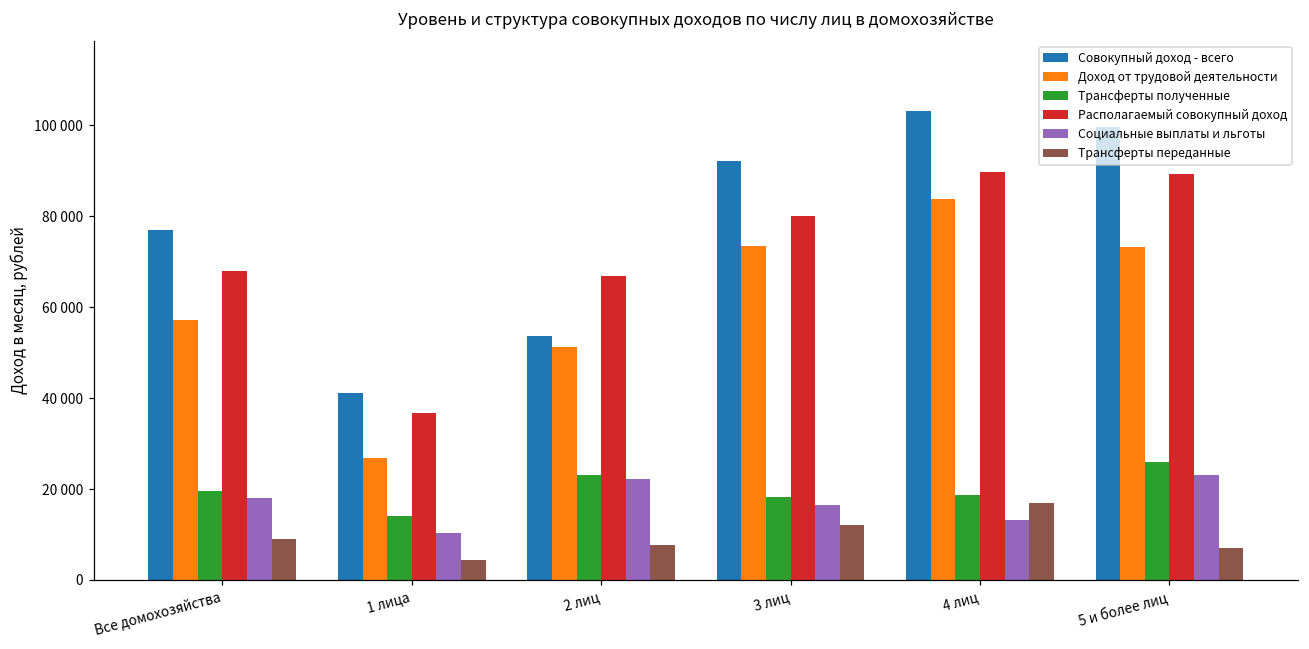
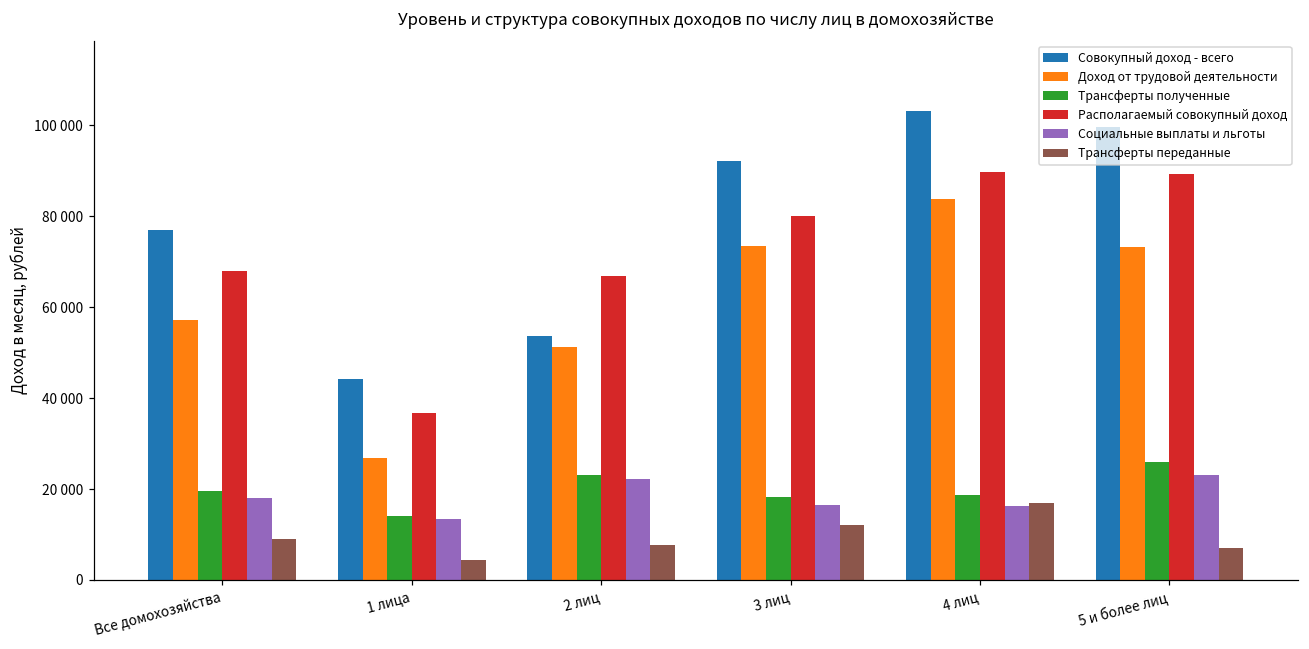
Совокупный доход - всего, 1 лица: 41000 -> 44000
Социальные выплаты и льготы, 1 лица: 10000 -> 13000
Социальные выплаты и льготы, 4 лиц: 13000 -> 16000
